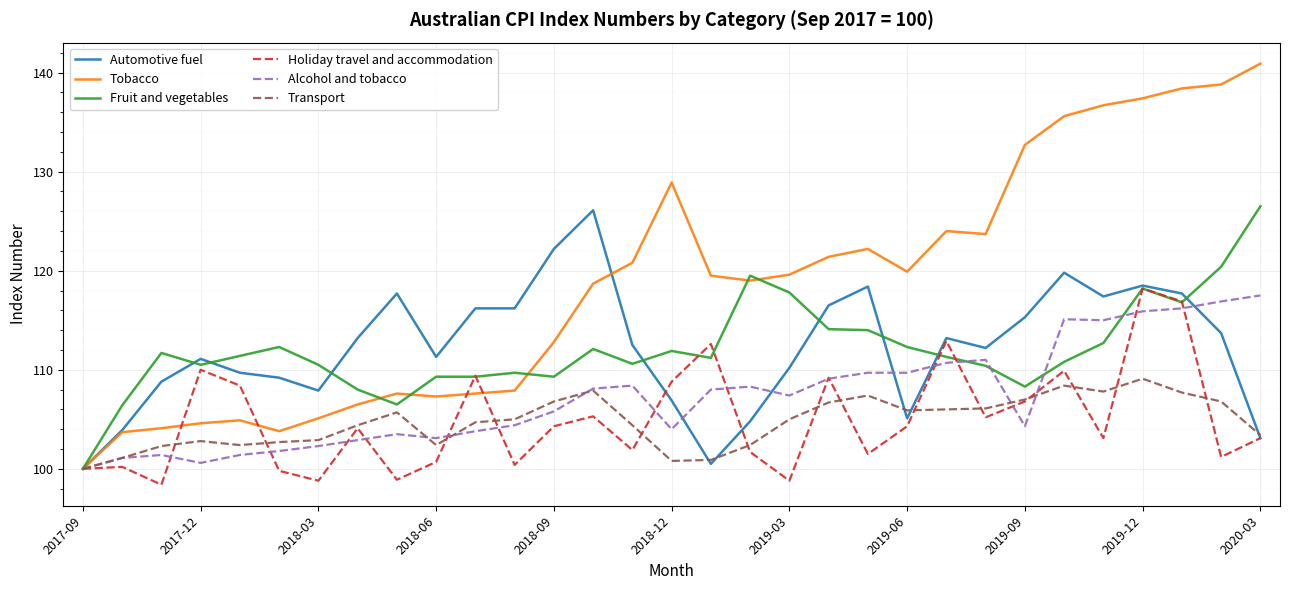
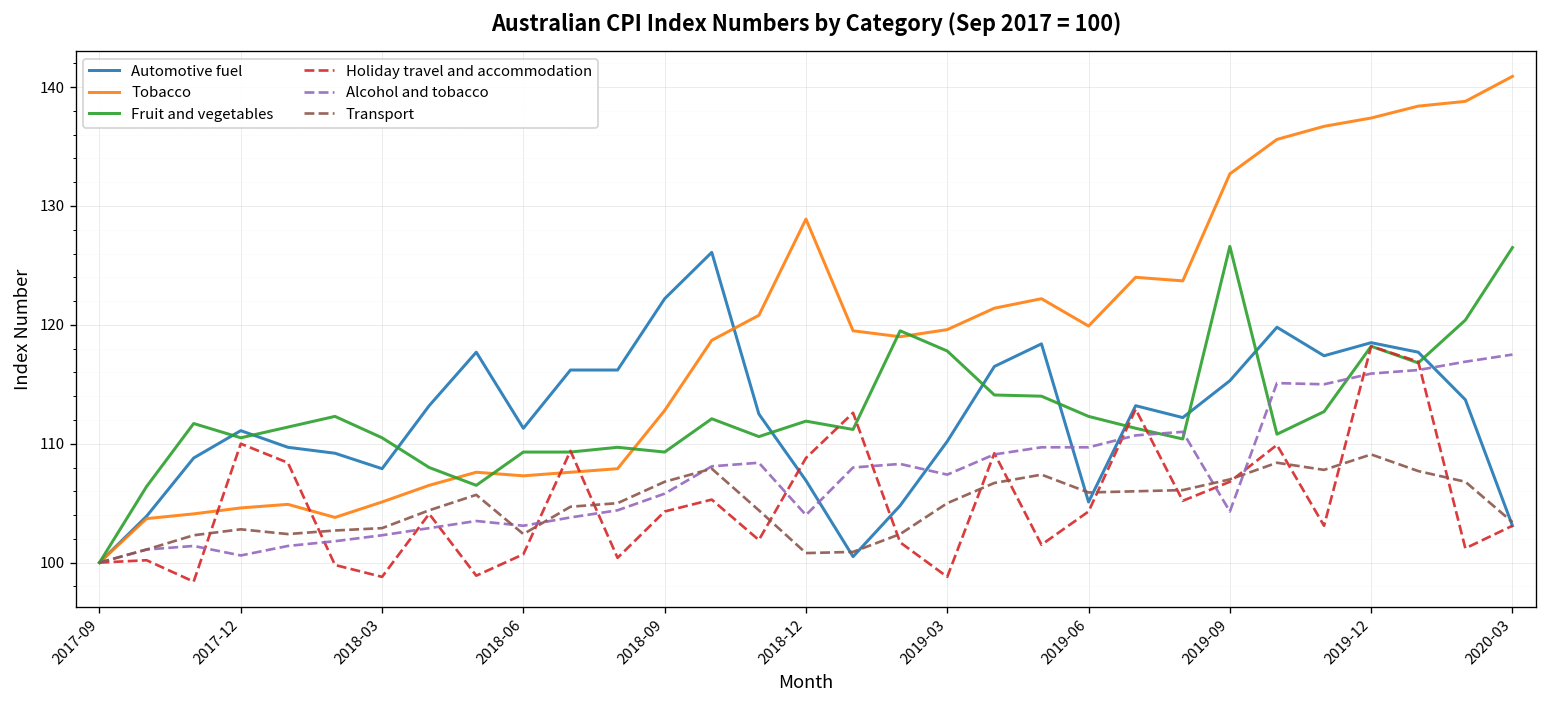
Fruit and vegetables, 2019-09: 108 -> 127
